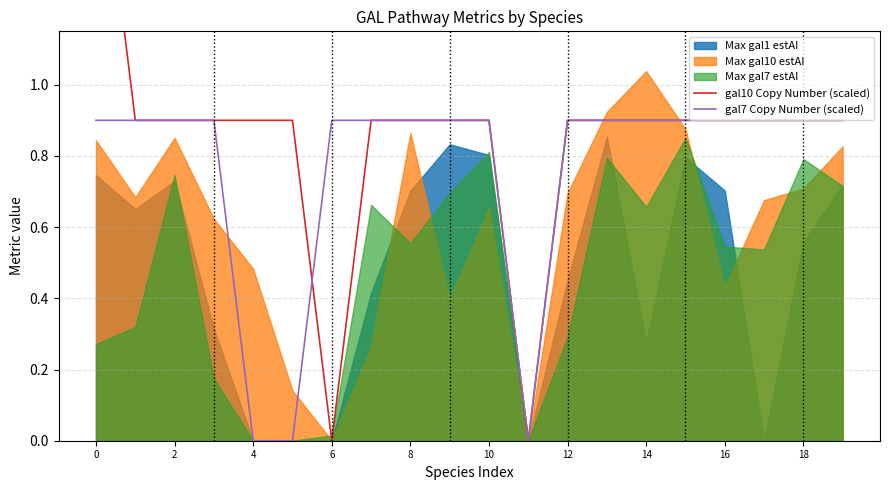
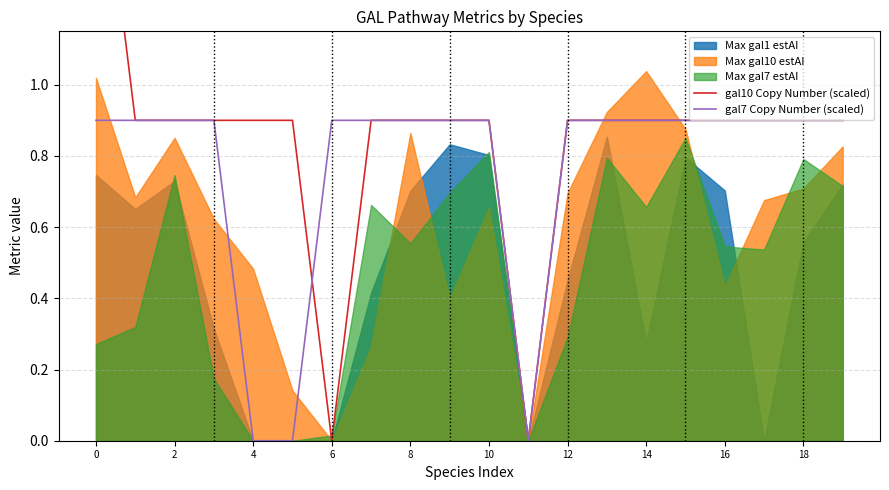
Max gal10 estAI, 0: 0.84 -> 1.02
